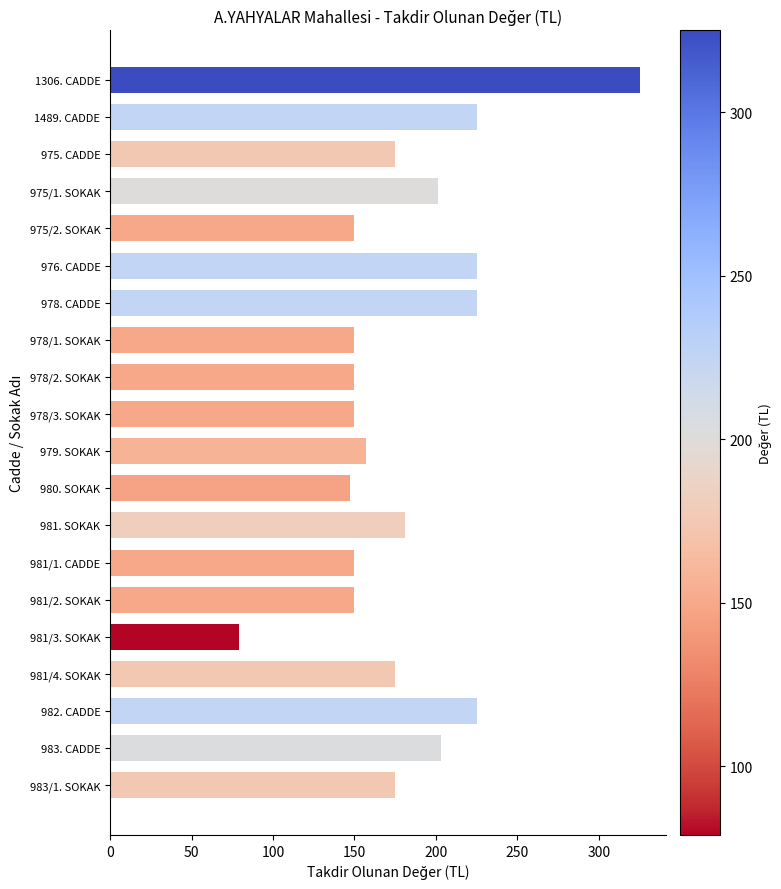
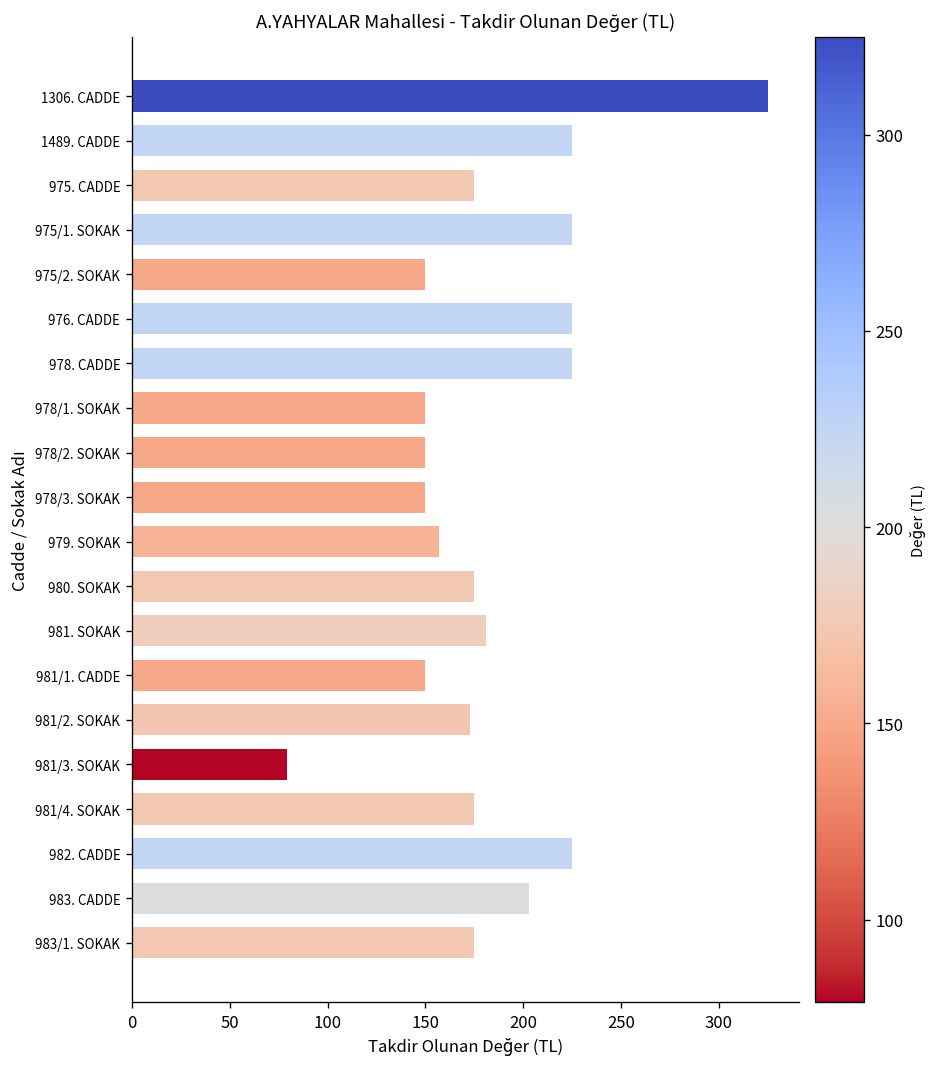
975/1. SOKAK: 201 -> 225
980. SOKAK: 147 -> 175
981/2. SOKAK: 150 -> 173
